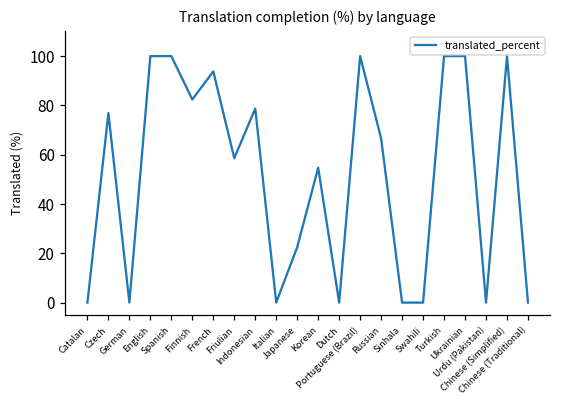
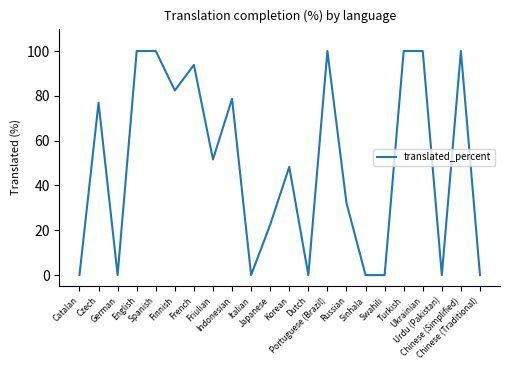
Friulian: 59 -> 52
Korean: 55 -> 48
Russian: 67 -> 32
